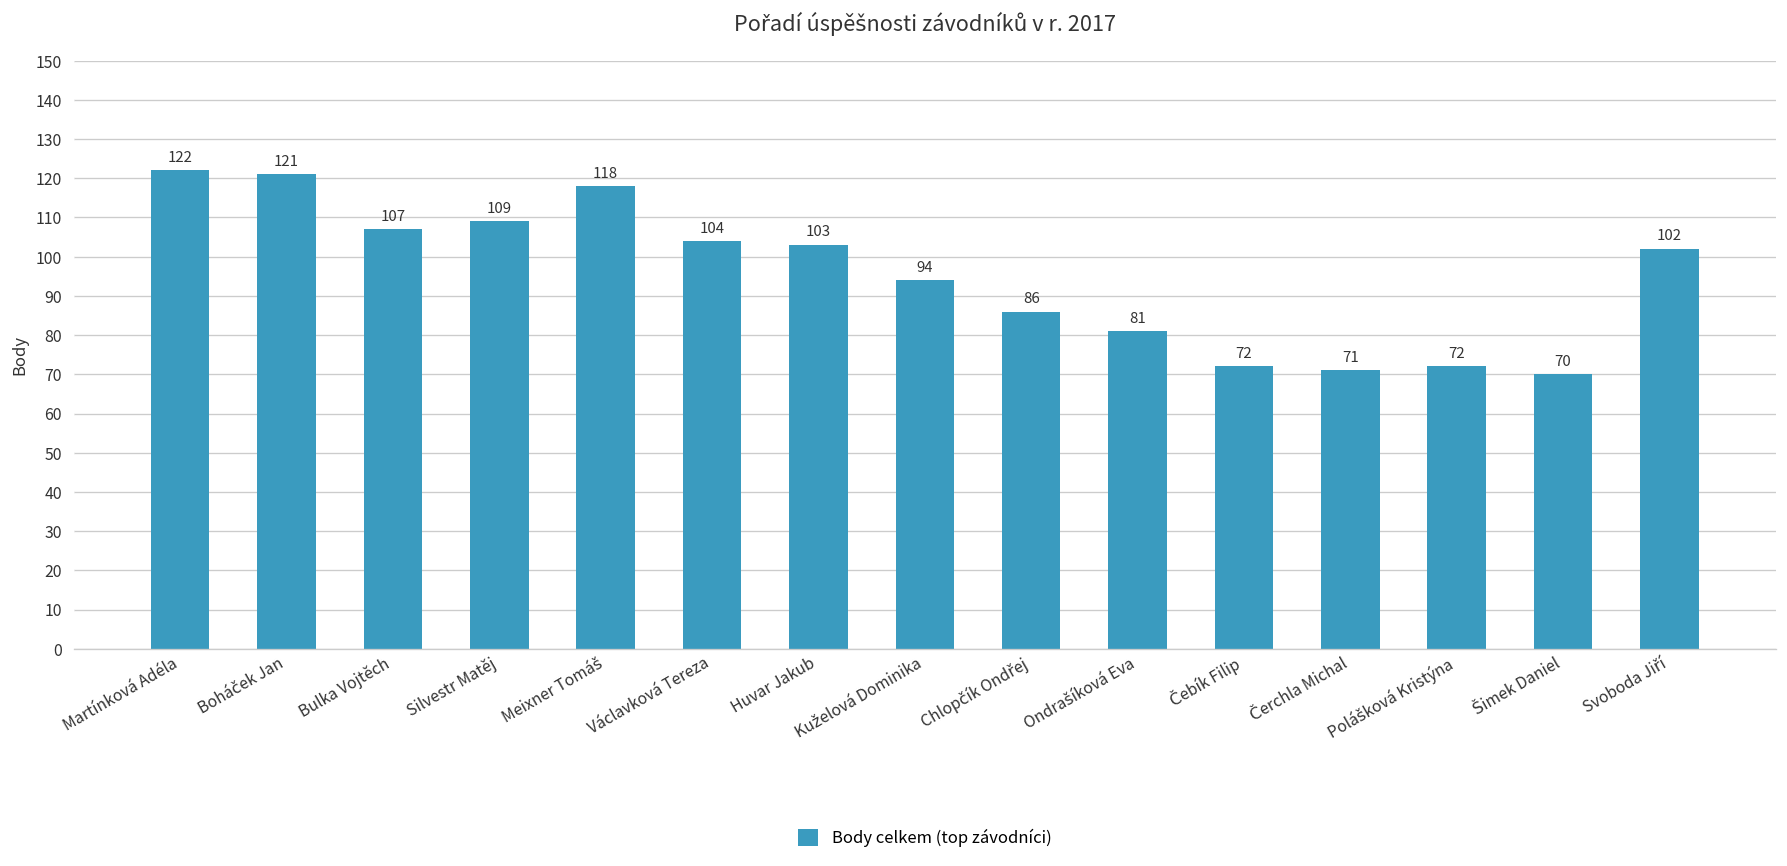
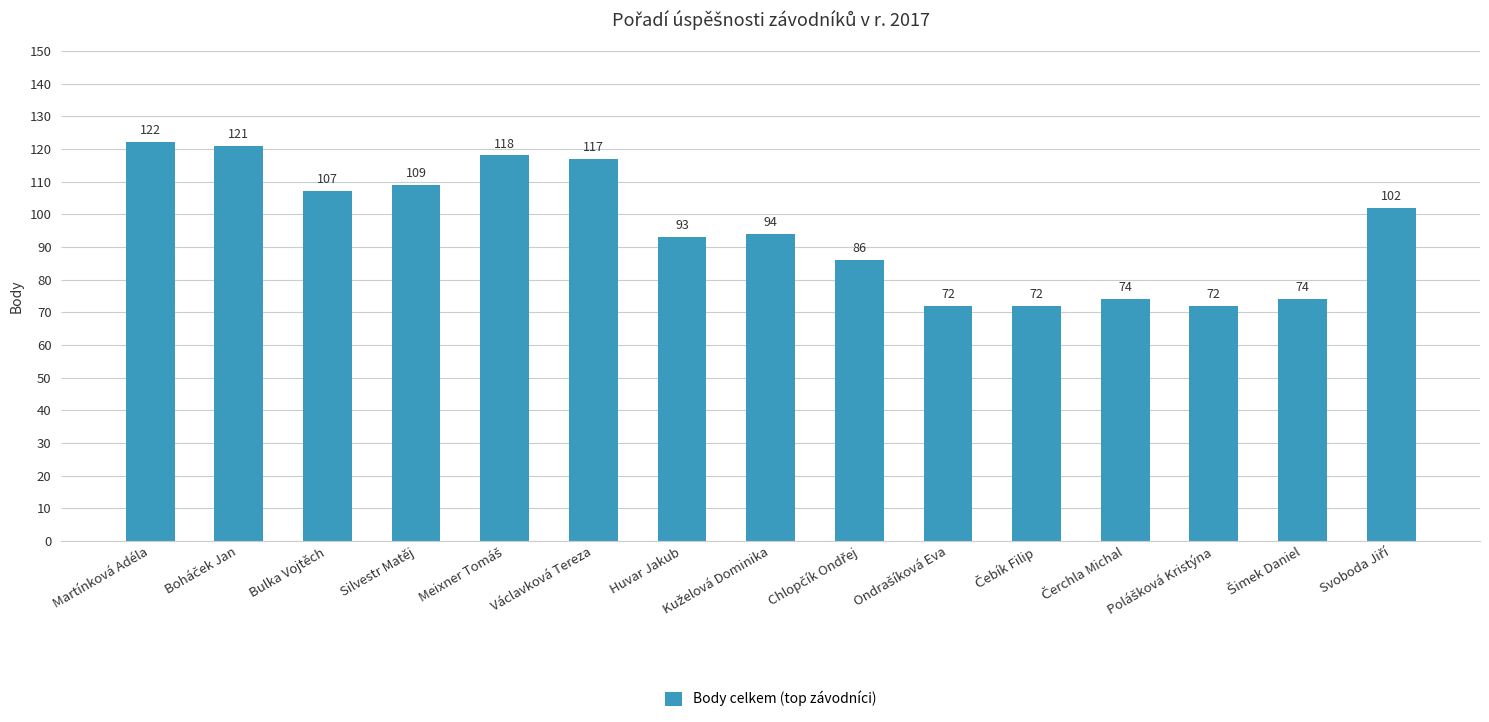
Václavková Tereza: 104 -> 117
Huvar Jakub: 103 -> 93
Ondrašíková Eva: 81 -> 72
Čerchla Michal: 71 -> 74
Šimek Daniel: 70 -> 74
